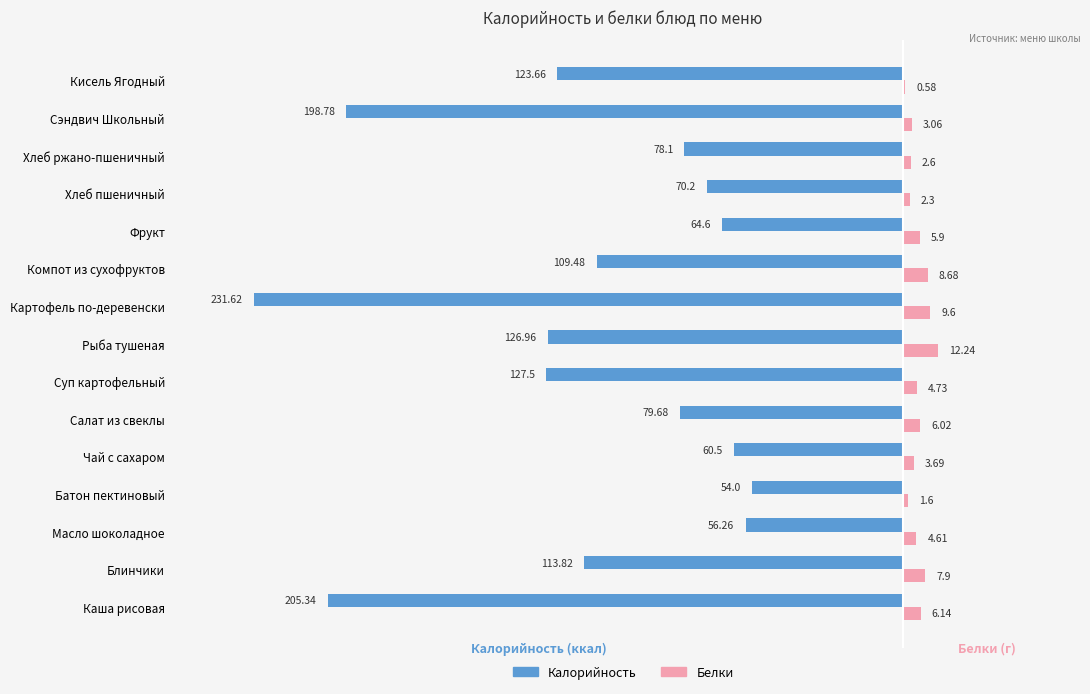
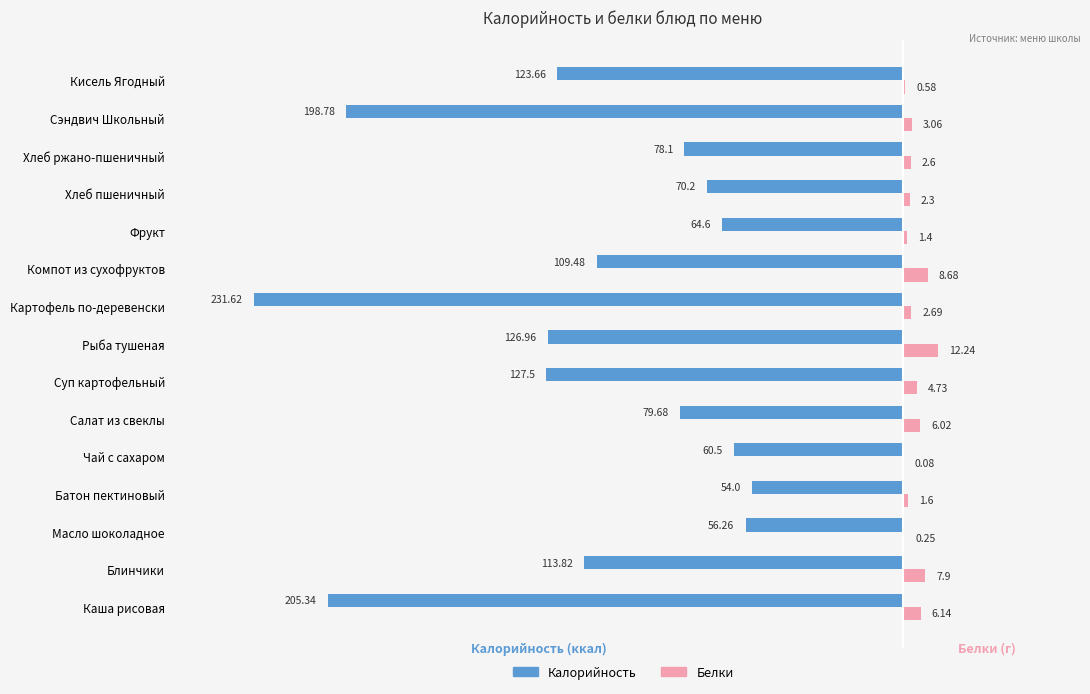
Белки, Фрукт: 5.9 -> 1.4
Белки, Картофель по-деревенски: 9.6 -> 2.69
Белки, Чай с сахаром: 3.69 -> 0.08
Белки, Масло шоколадное: 4.61 -> 0.25
